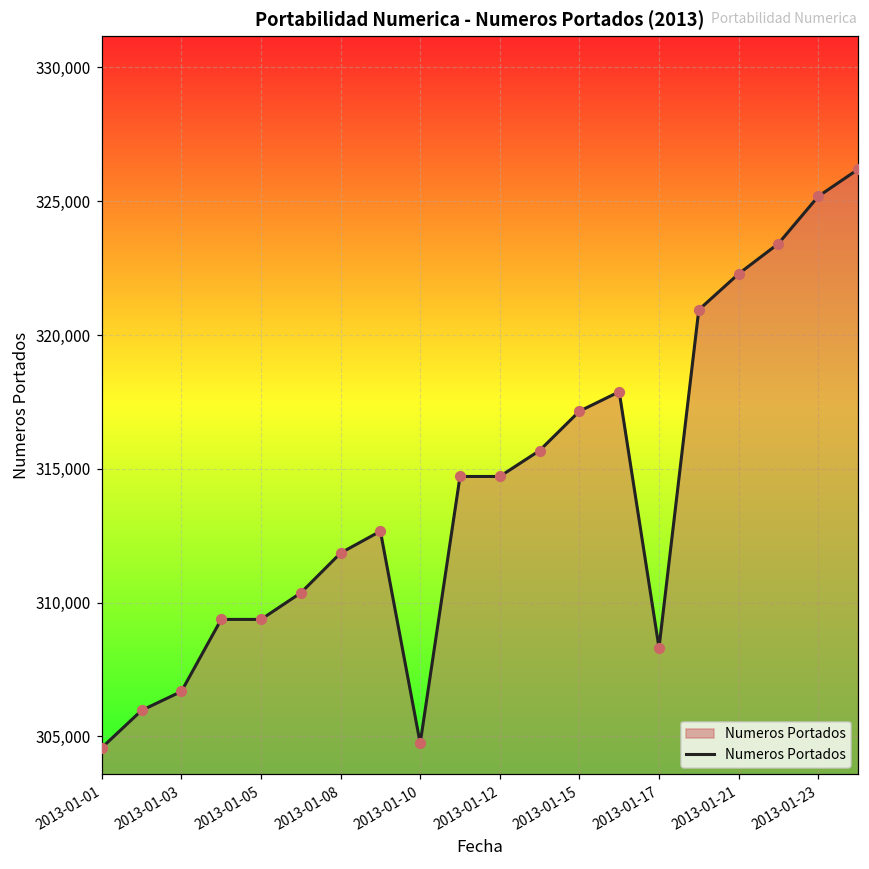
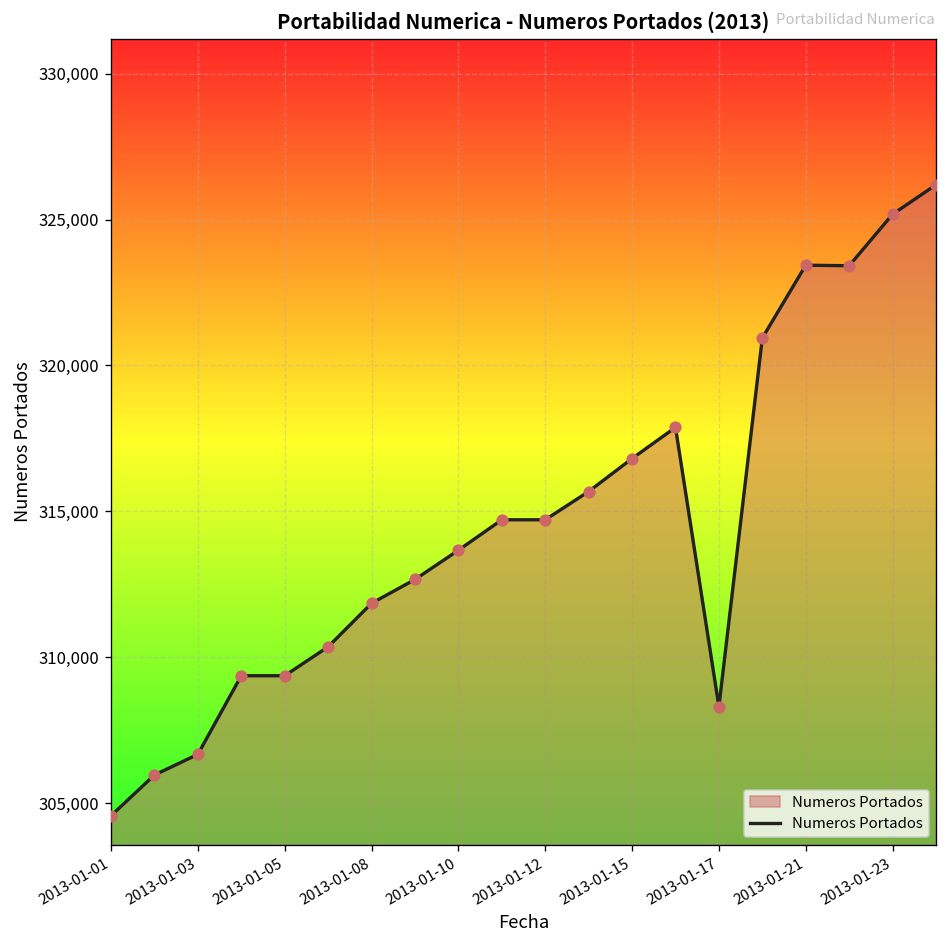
2013-01-10: 304,700 -> 313,700
2013-01-15: 317,200 -> 316,800
2013-01-21: 322,300 -> 323,400
